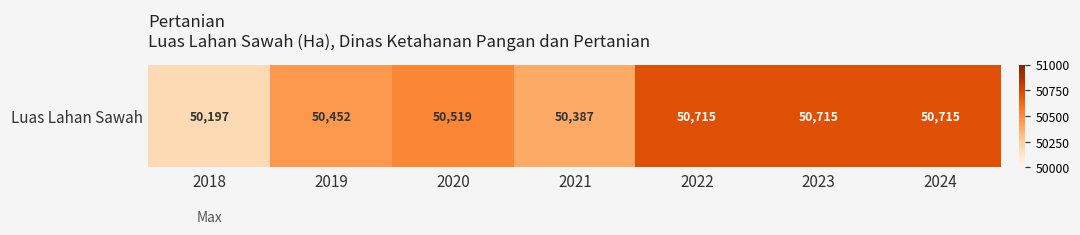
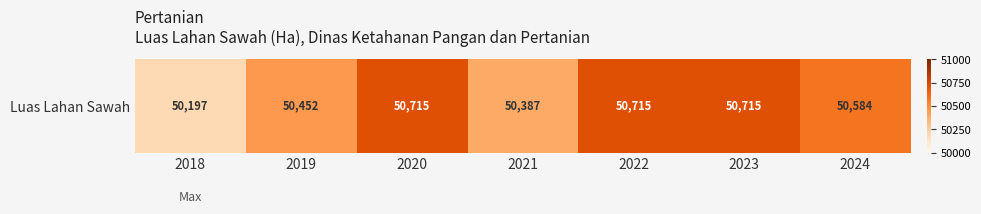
Luas Lahan Sawah, 2020: 50,519 -> 50,715
Luas Lahan Sawah, 2024: 50,715 -> 50,584
